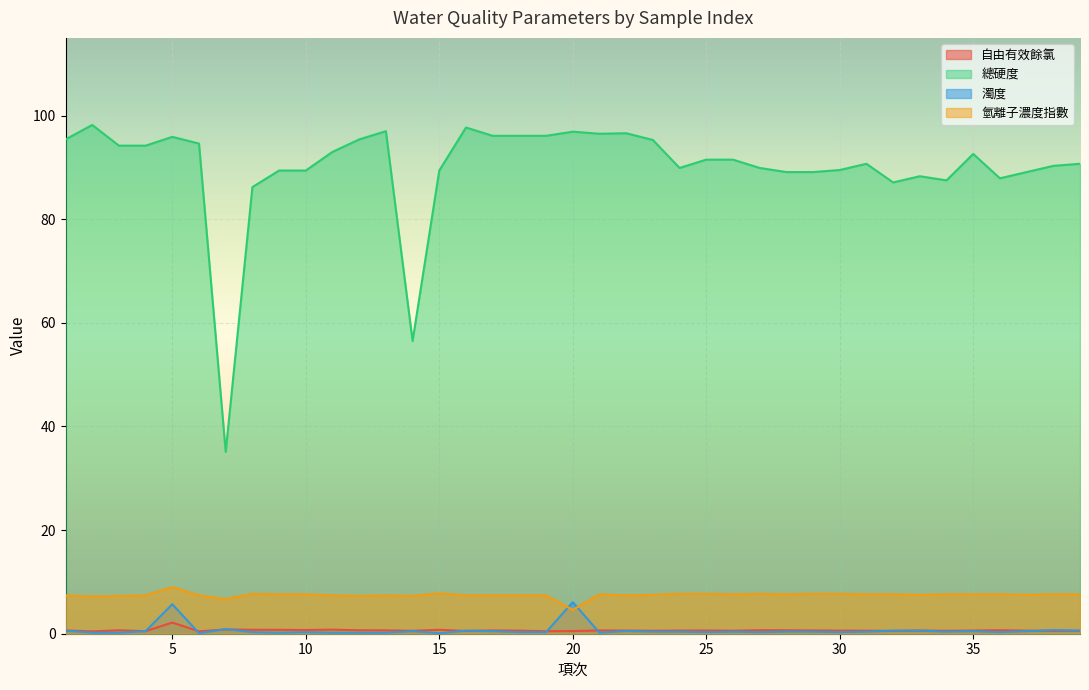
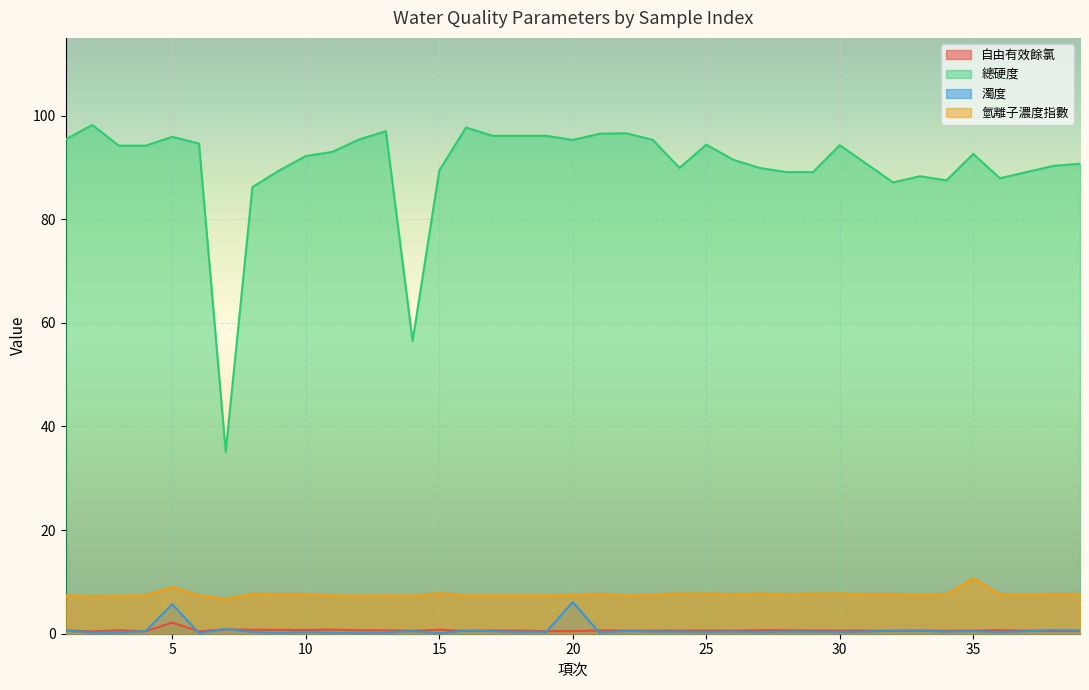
總硬度, 10: 89 -> 92
總硬度, 20: 97 -> 95
氫離子濃度指數, 20: 5 -> 8
總硬度, 25: 92 -> 94
總硬度, 30: 90 -> 94
氫離子濃度指數, 35: 8 -> 11
